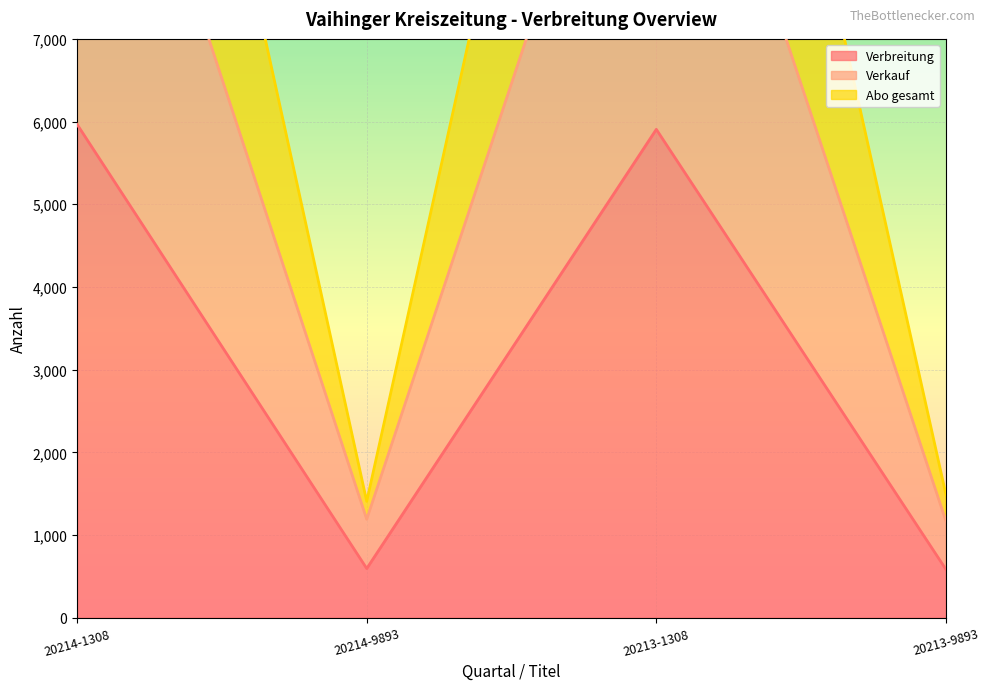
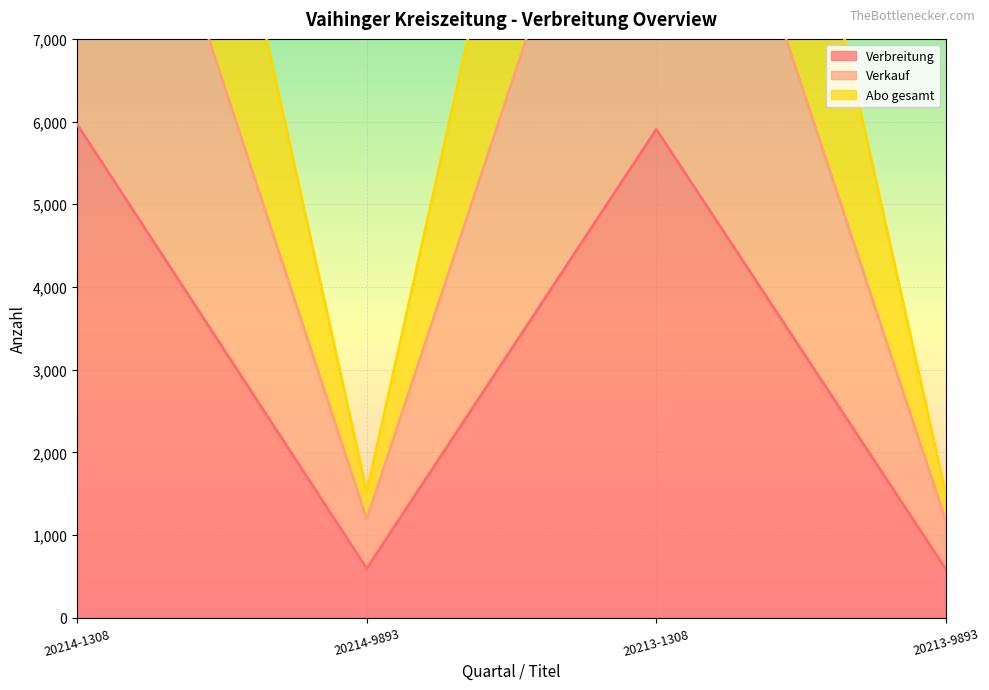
Abo gesamt, 20214-9893: 200 -> 300
